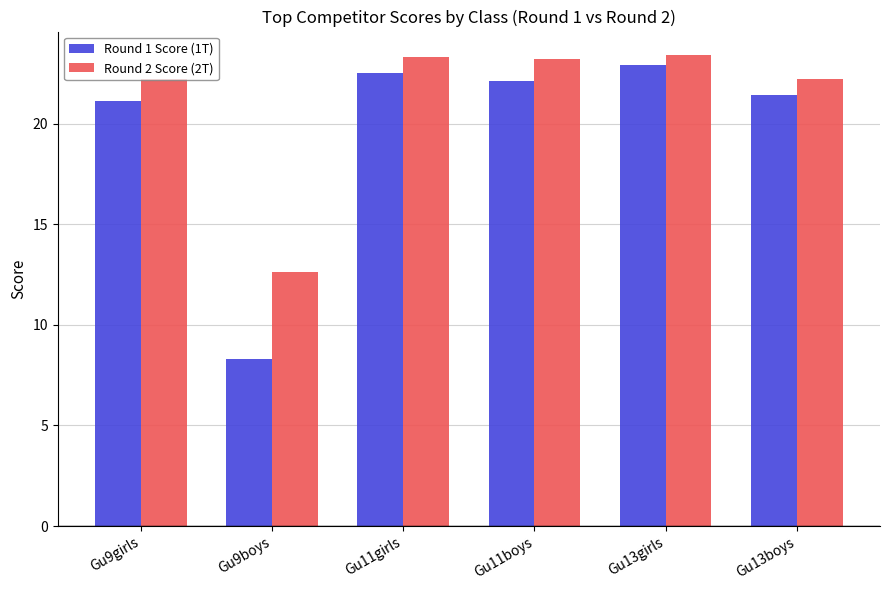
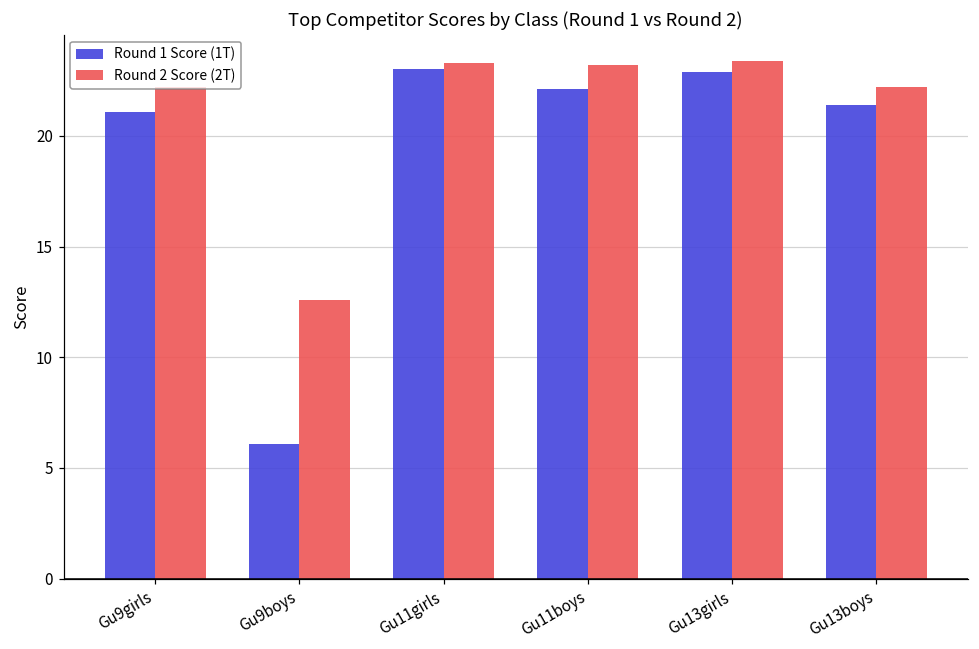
Round 1 Score (1T), Gu9boys: 8.3 -> 6.1
Round 1 Score (1T), Gu11girls: 22.5 -> 23.0
